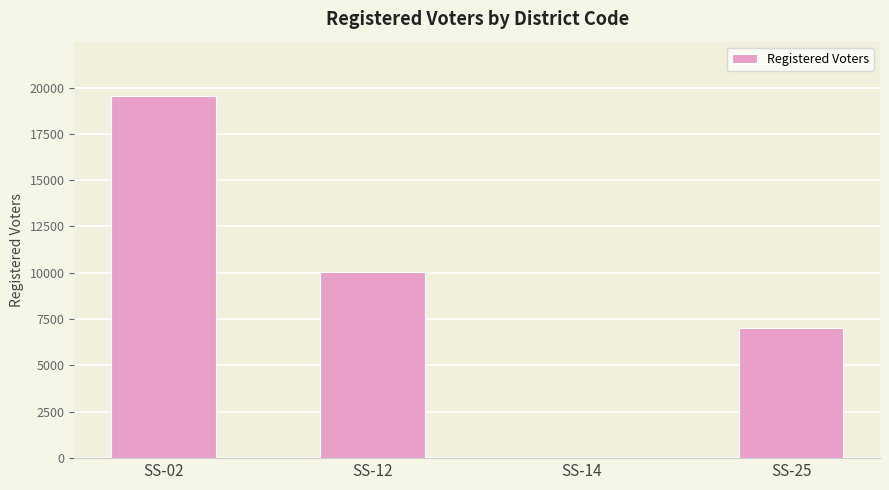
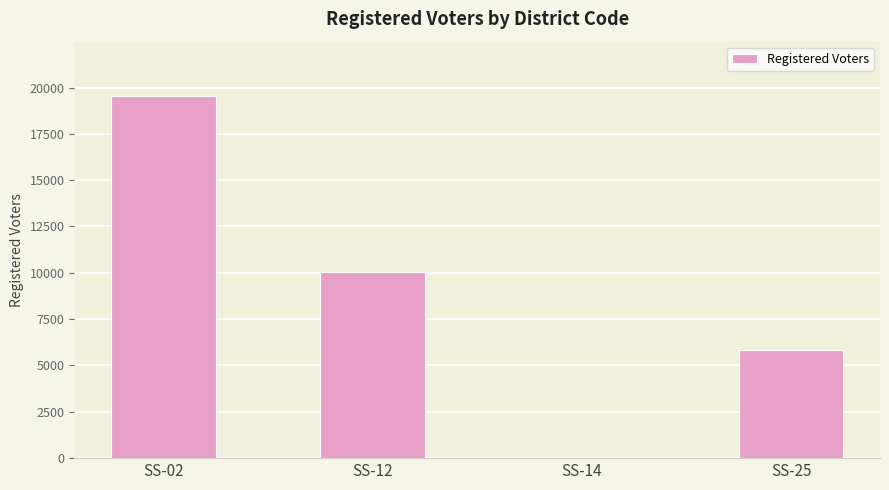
SS-25: 7000 -> 5800
